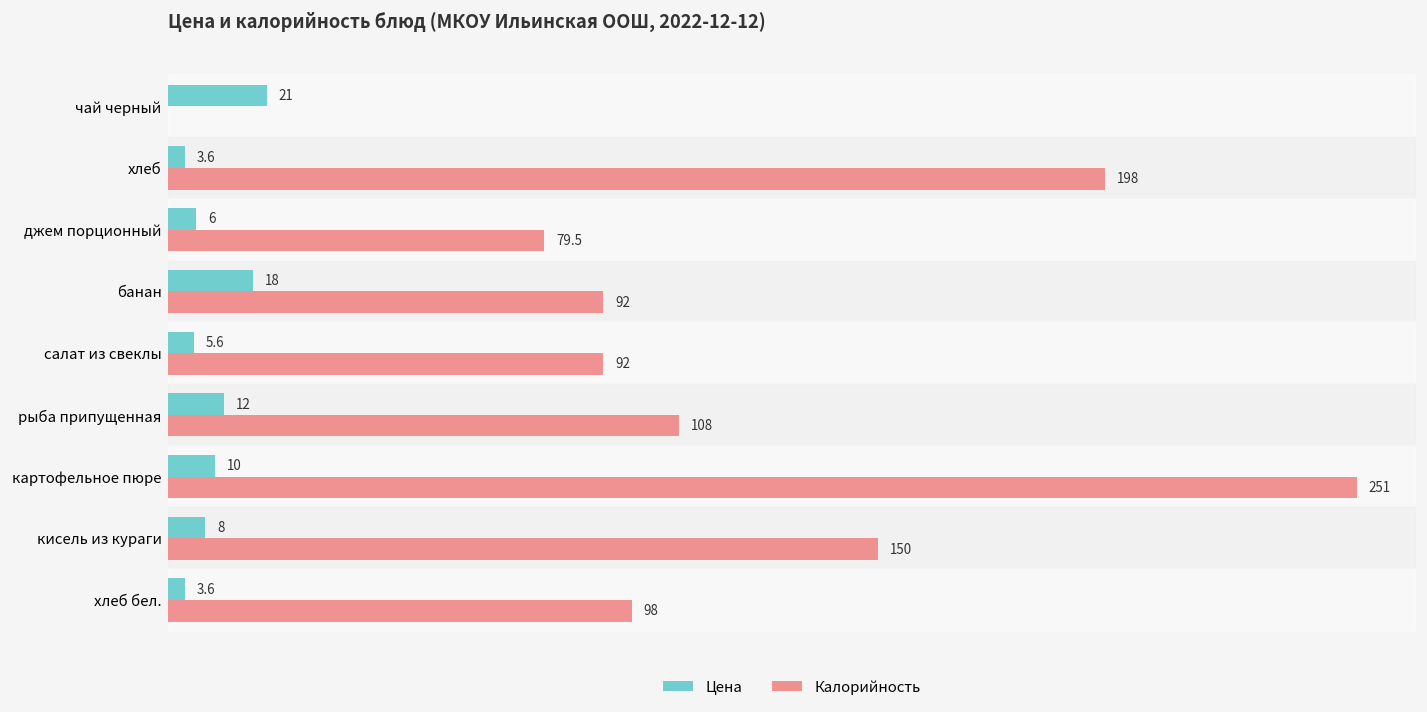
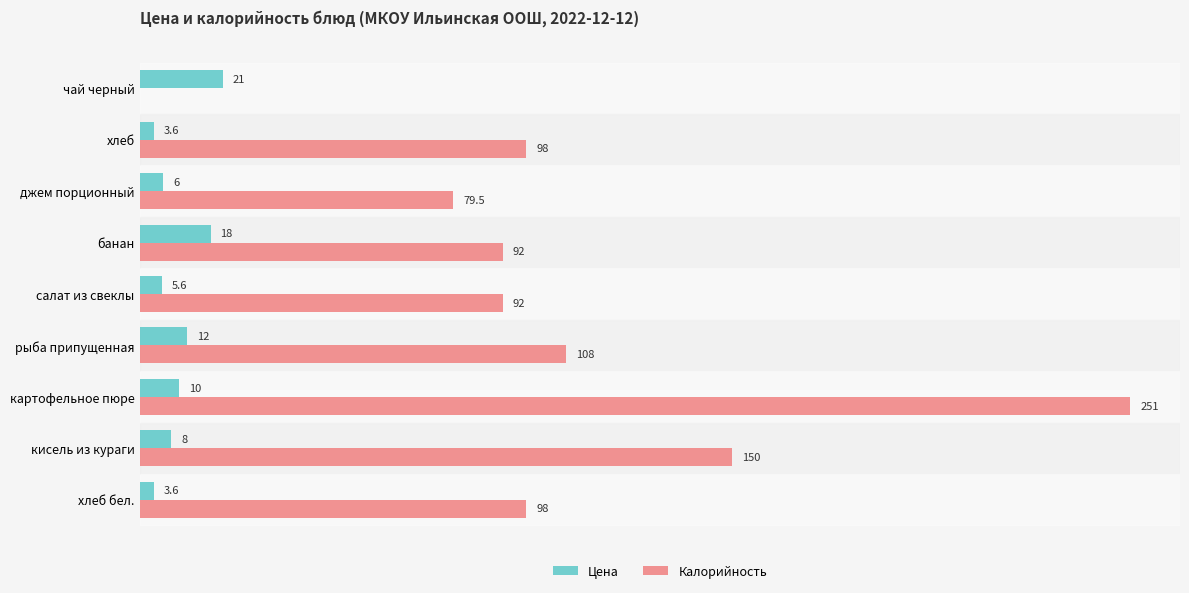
Калорийность, хлеб: 198 -> 98
